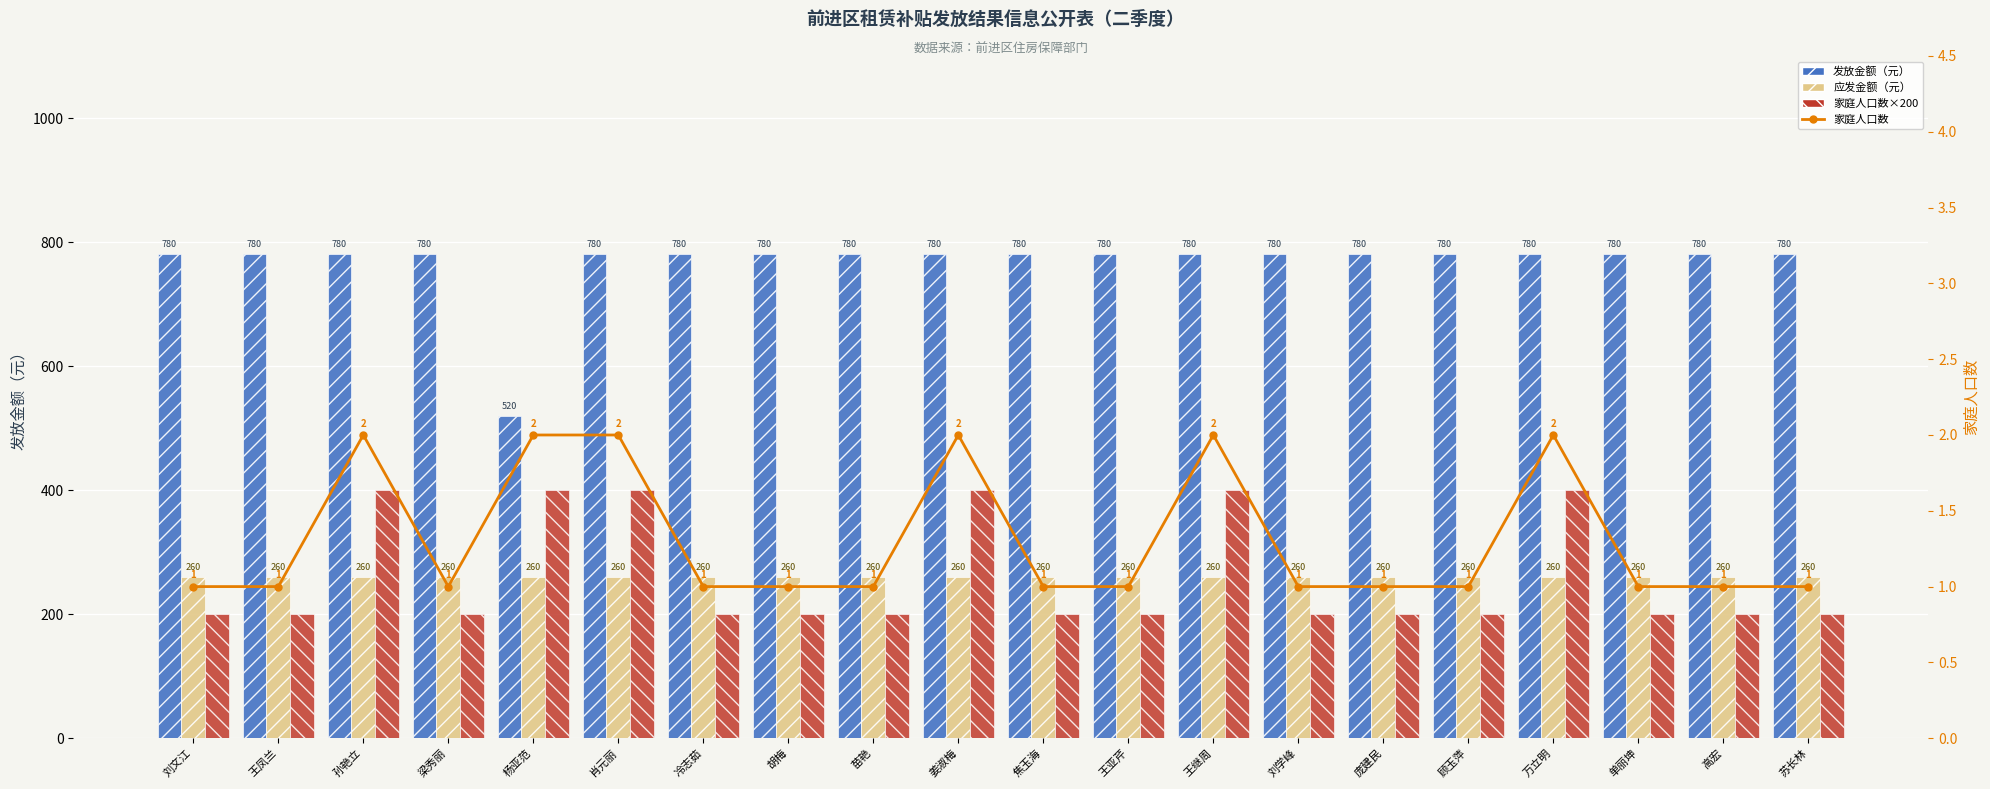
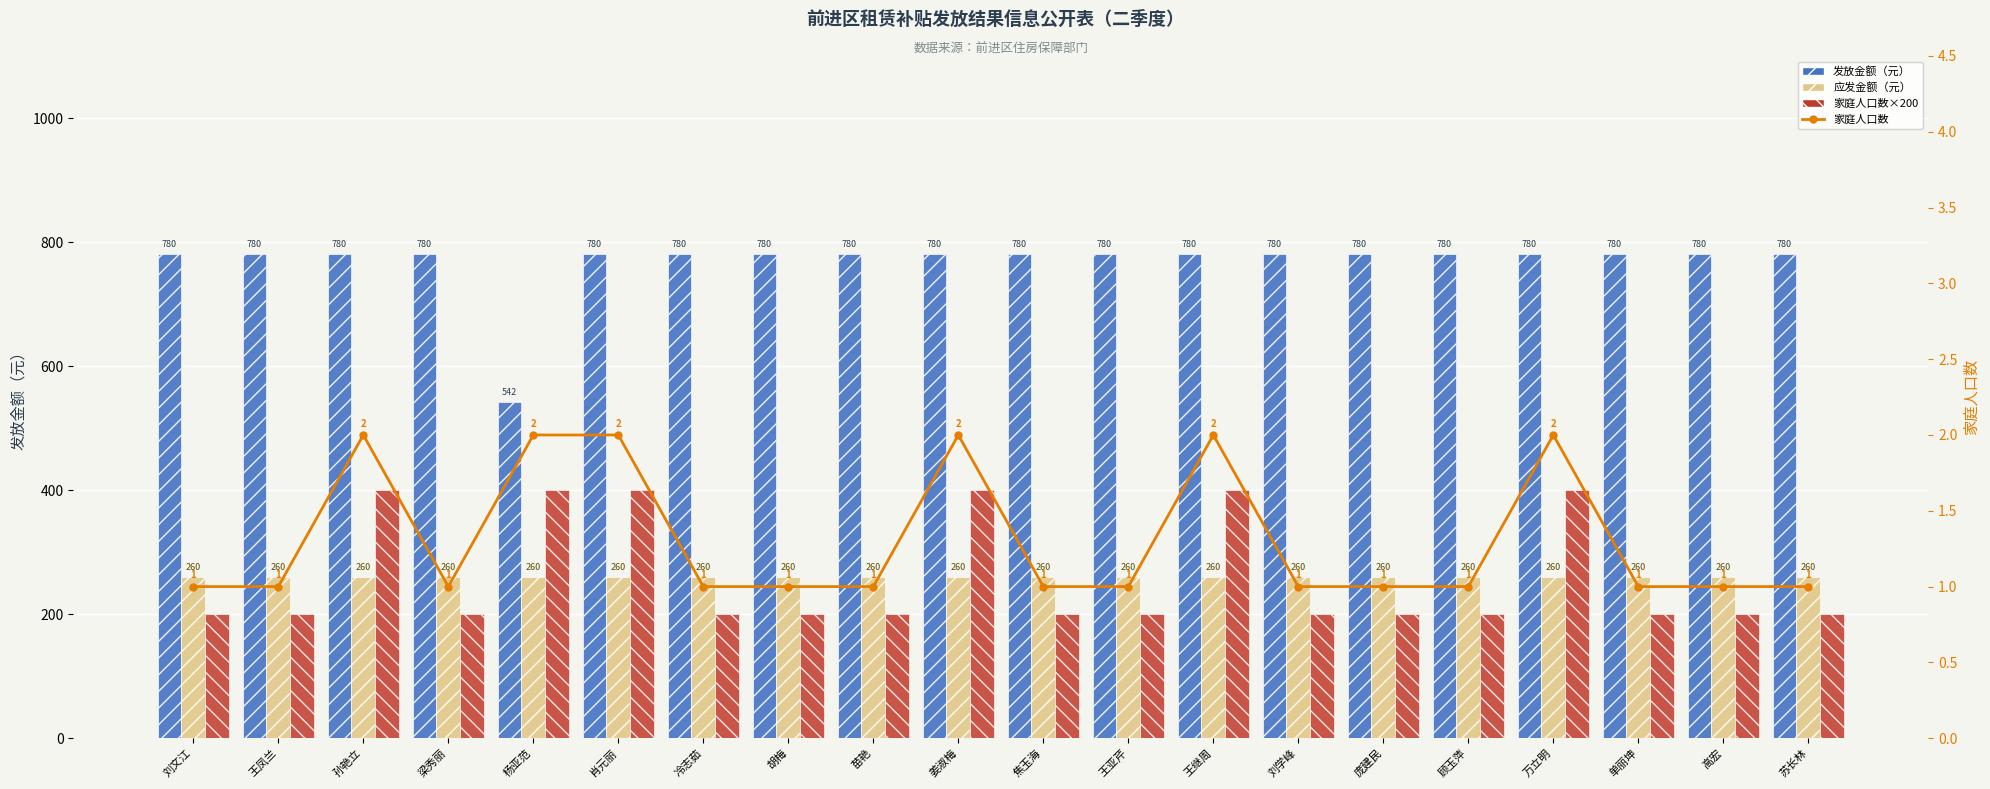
发放金额（元）, 杨亚范: 520 -> 542
